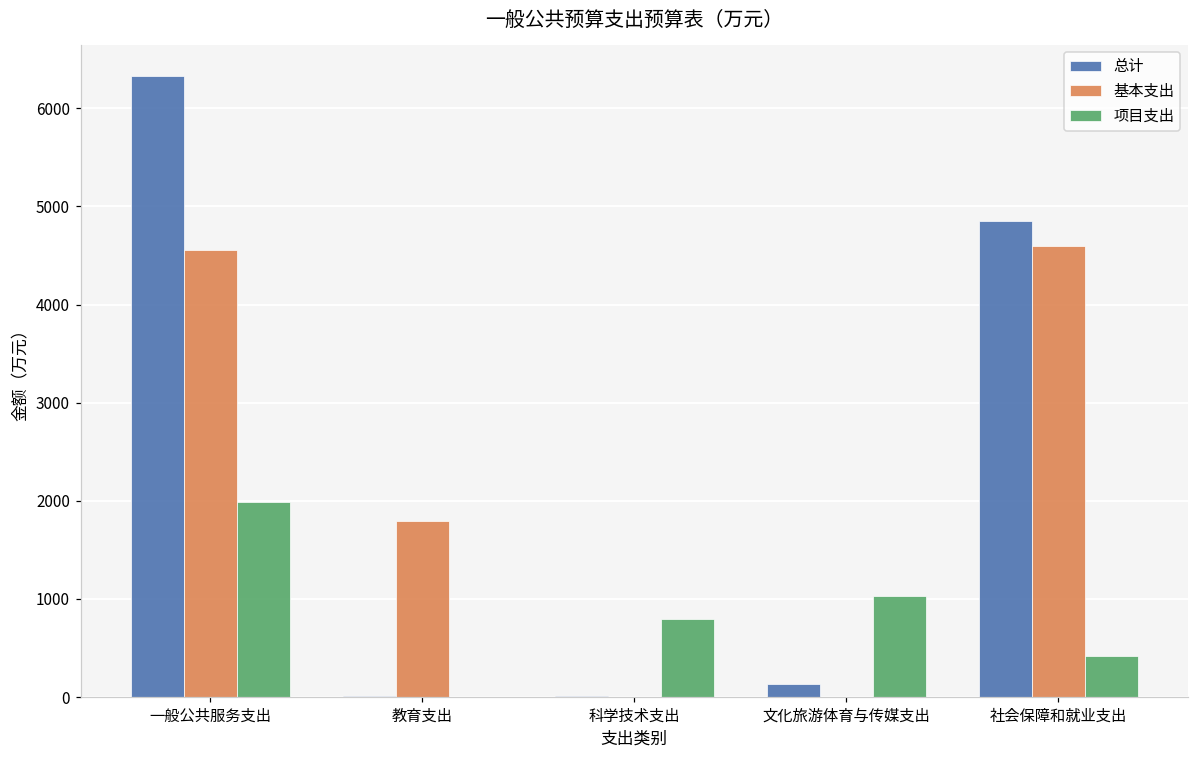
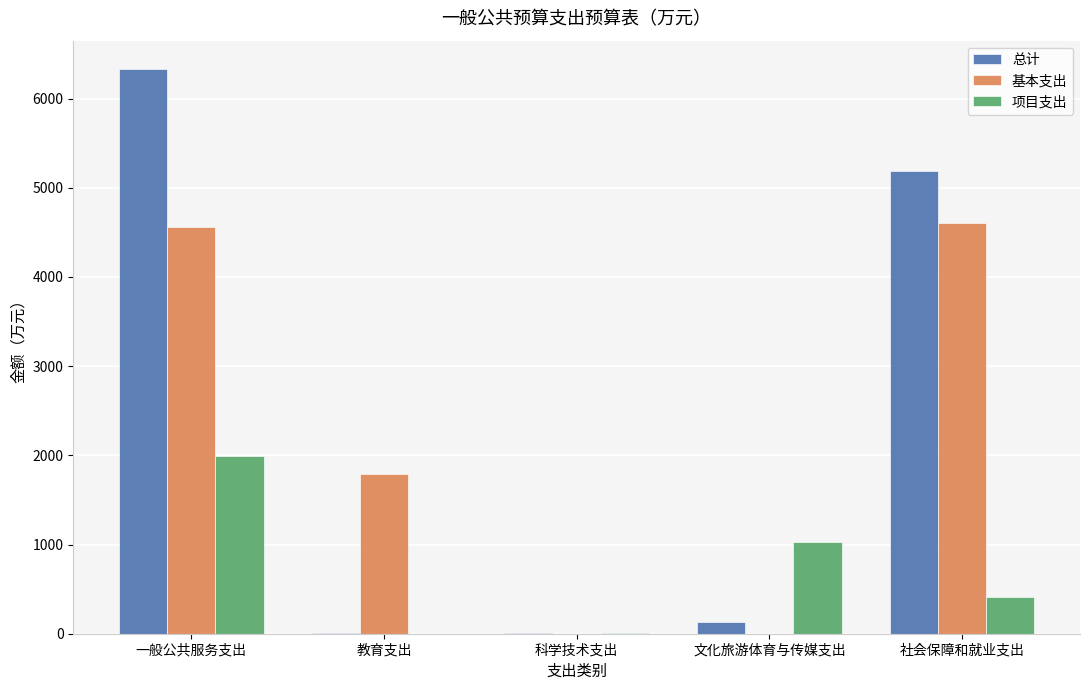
项目支出, 科学技术支出: 800 -> 0
总计, 社会保障和就业支出: 4900 -> 5200
